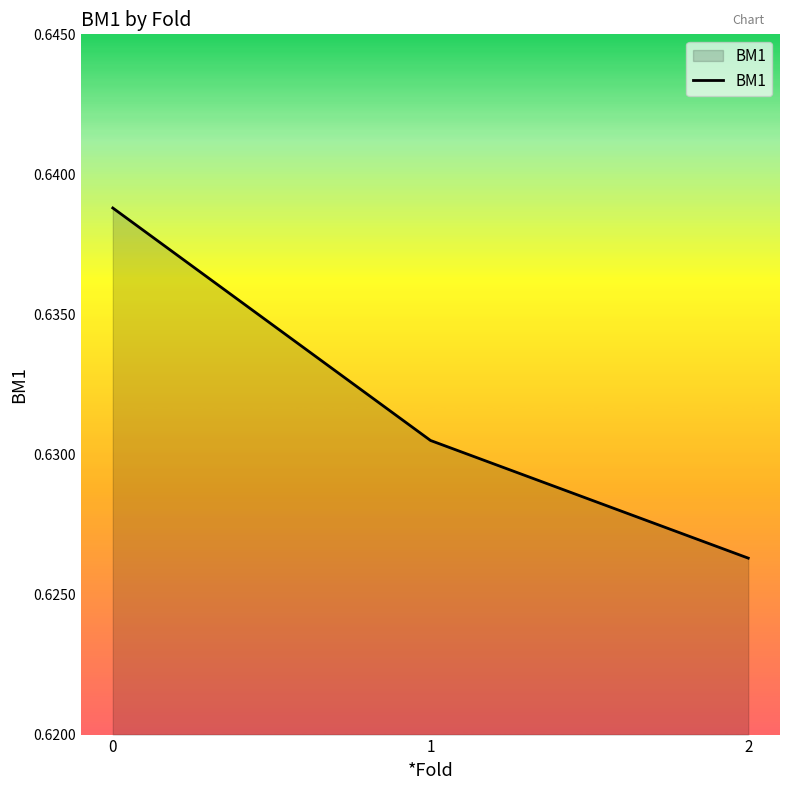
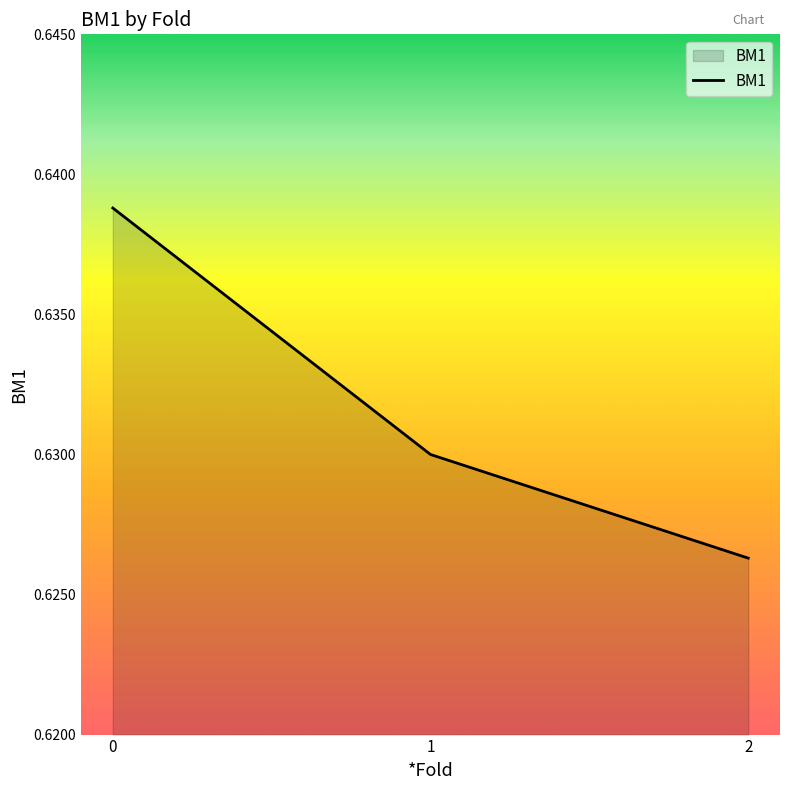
1: 0.6305 -> 0.6300
